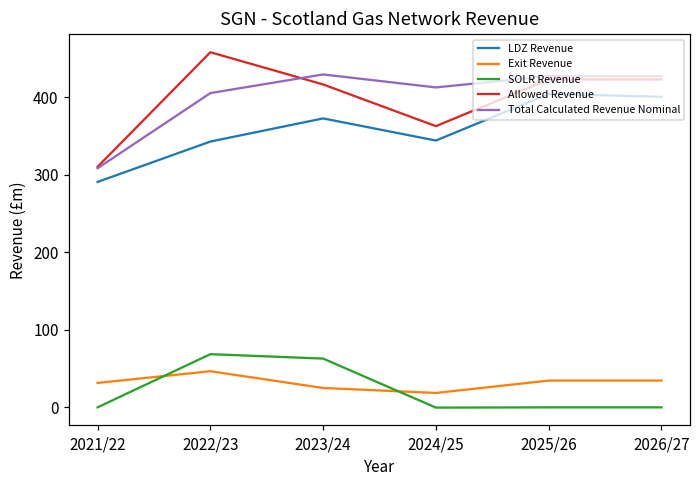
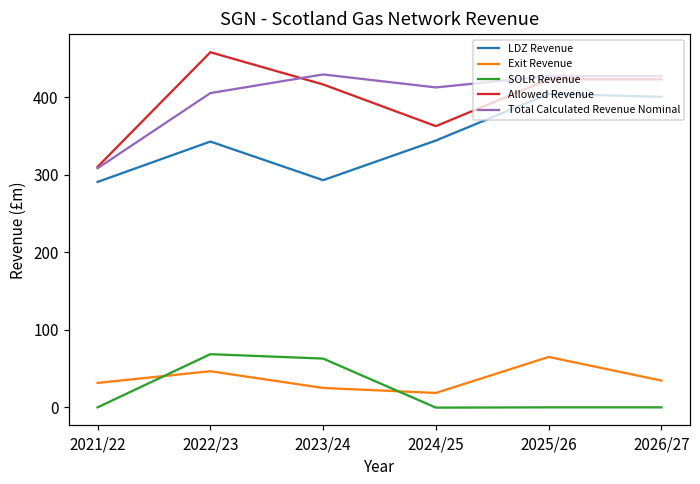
LDZ Revenue, 2023/24: 370 -> 290
Exit Revenue, 2025/26: 30 -> 70
